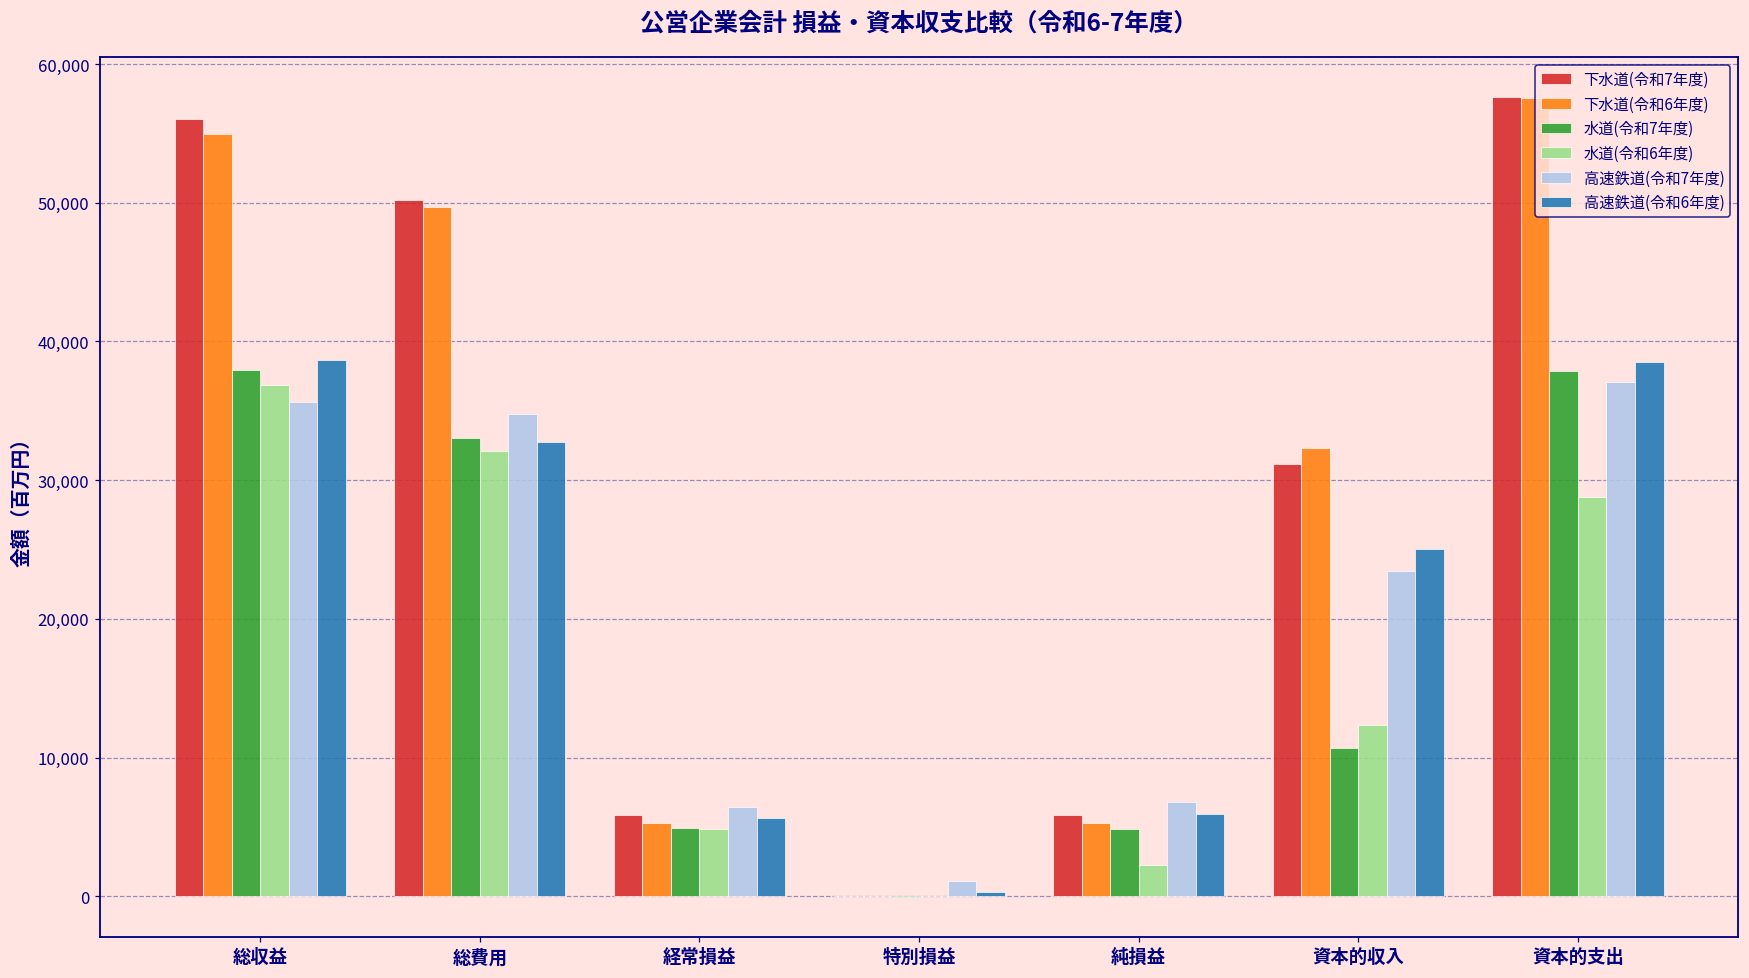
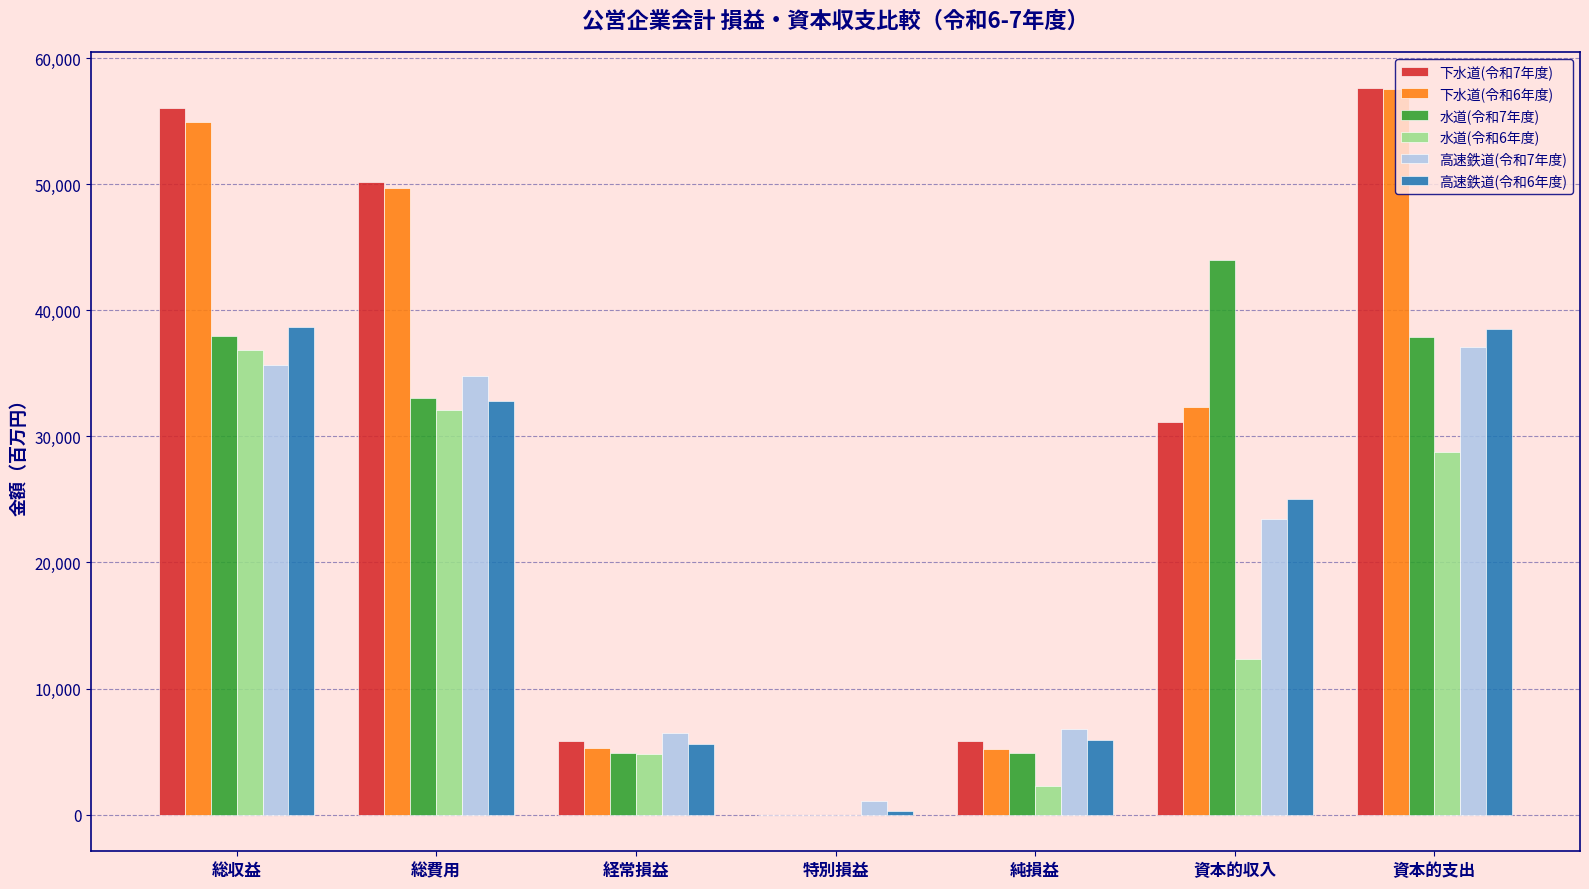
水道(令和7年度), 資本的収入: 10,700 -> 44,000
